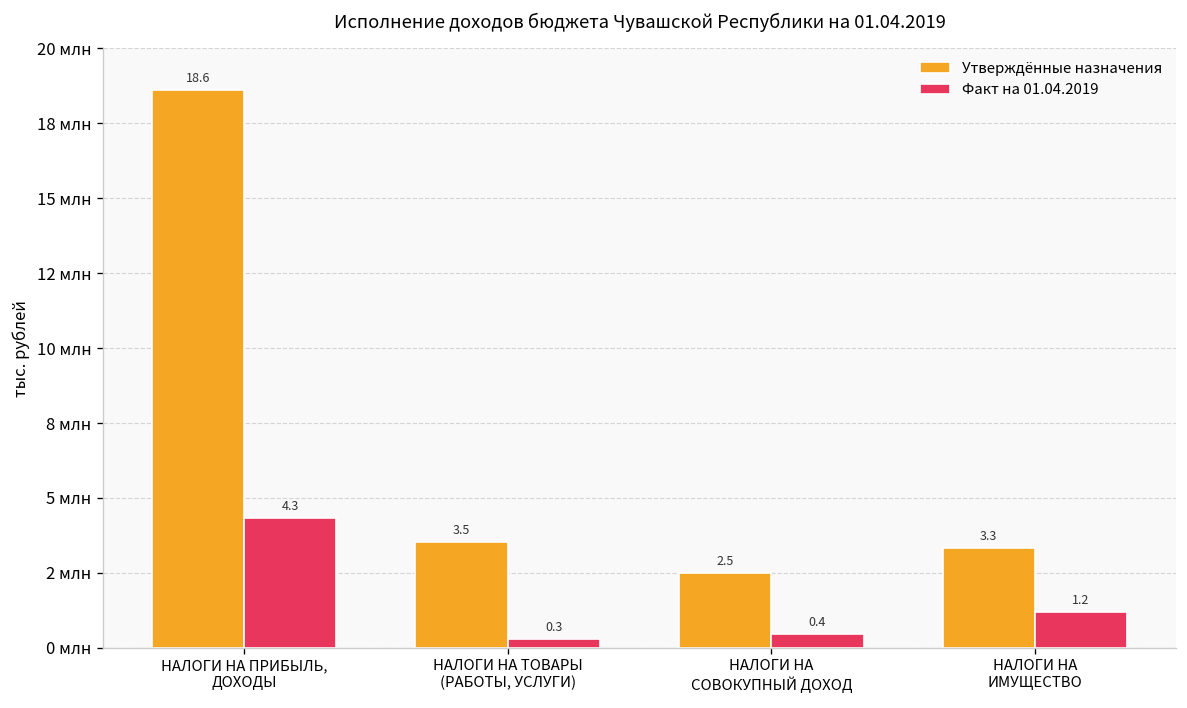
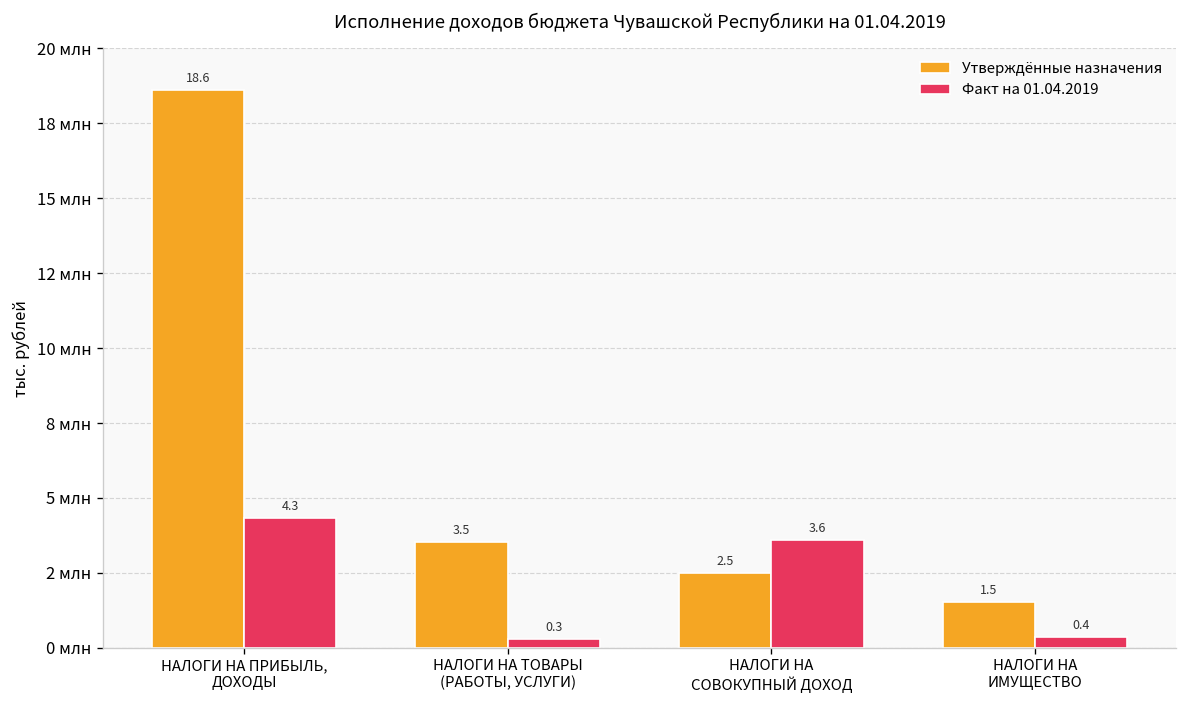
Факт на 01.04.2019, НАЛОГИ НА СОВОКУПНЫЙ ДОХОД: 0.4 -> 3.6
Утверждённые назначения, НАЛОГИ НА ИМУЩЕСТВО: 3.3 -> 1.5
Факт на 01.04.2019, НАЛОГИ НА ИМУЩЕСТВО: 1.2 -> 0.4
